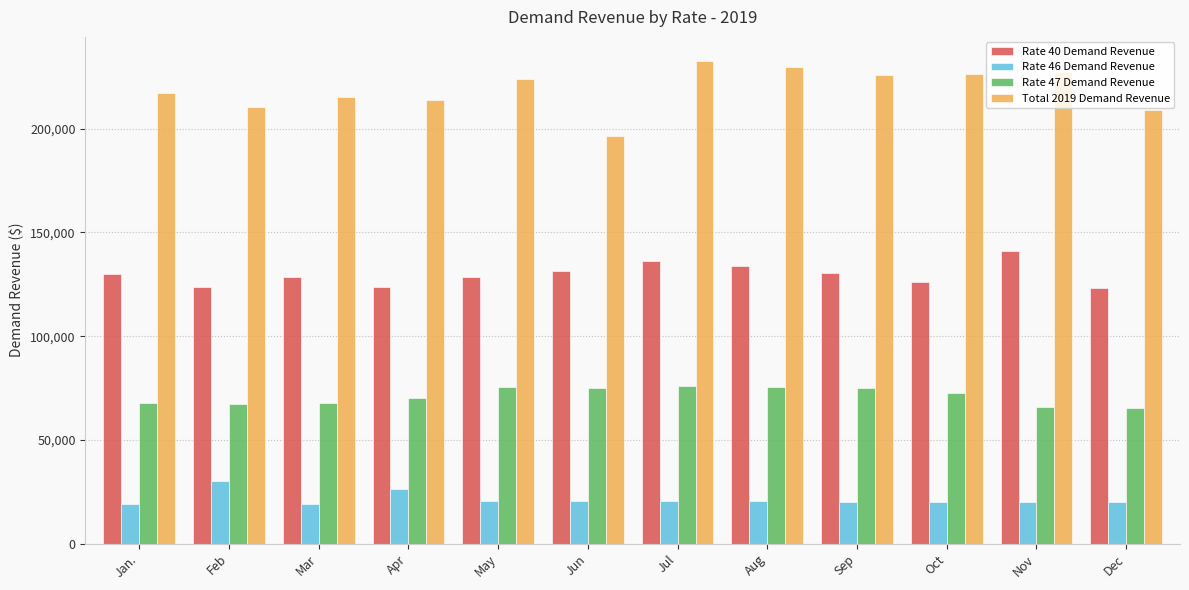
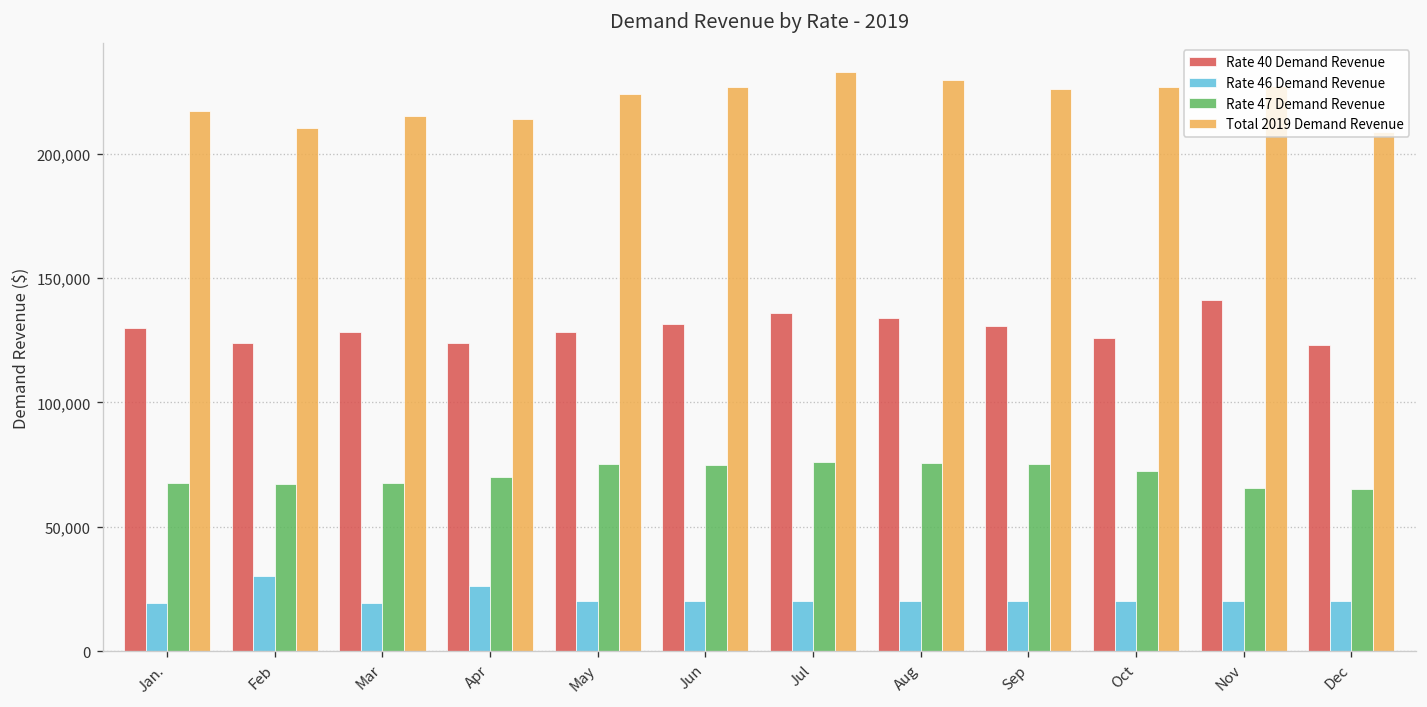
Total 2019 Demand Revenue, Jun: 197,000 -> 227,000
